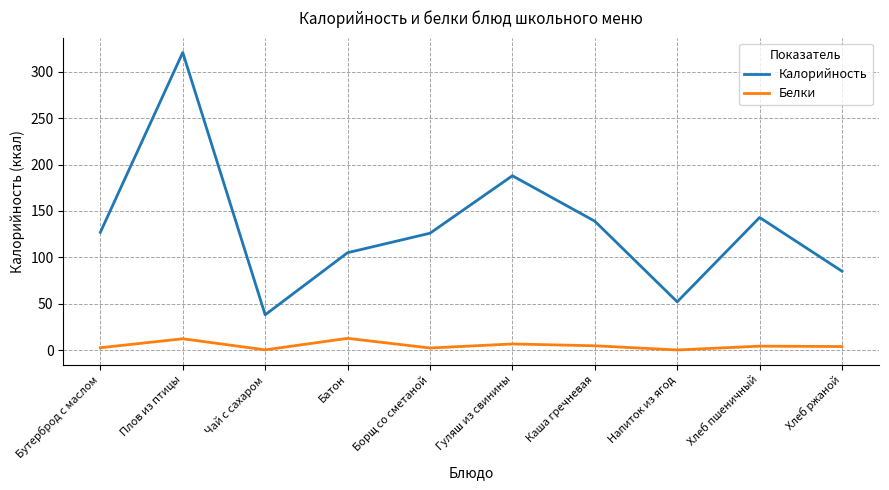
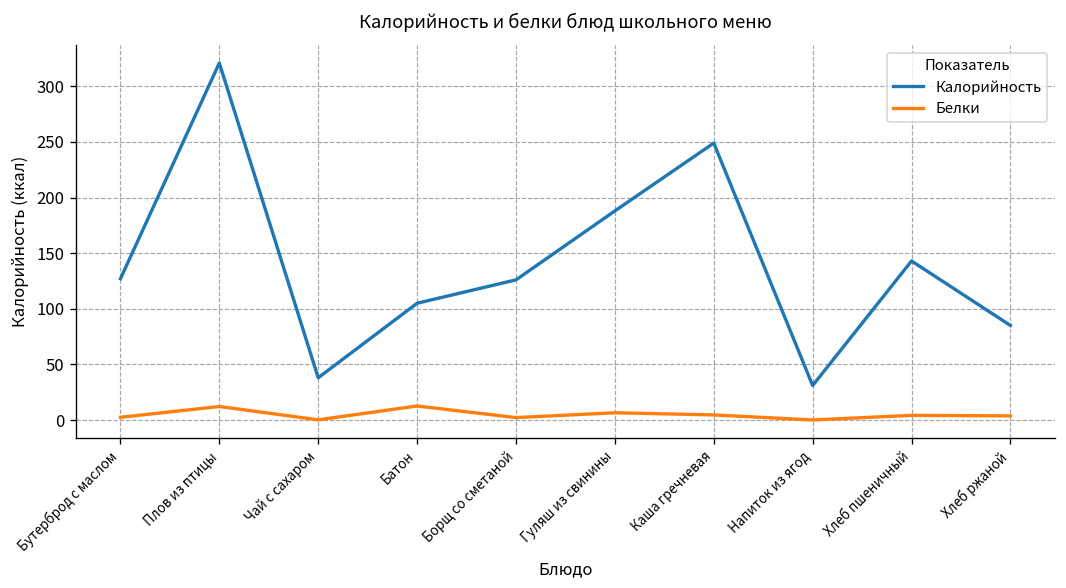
Калорийность, Каша гречневая: 140 -> 250
Калорийность, Напиток из ягод: 50 -> 30
